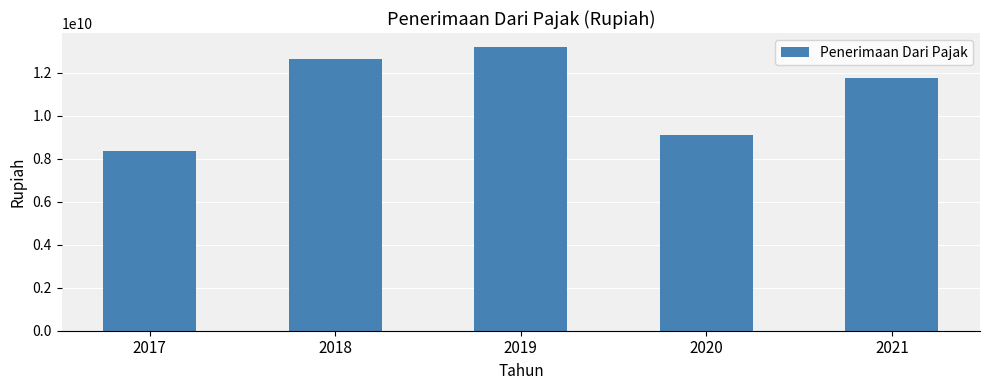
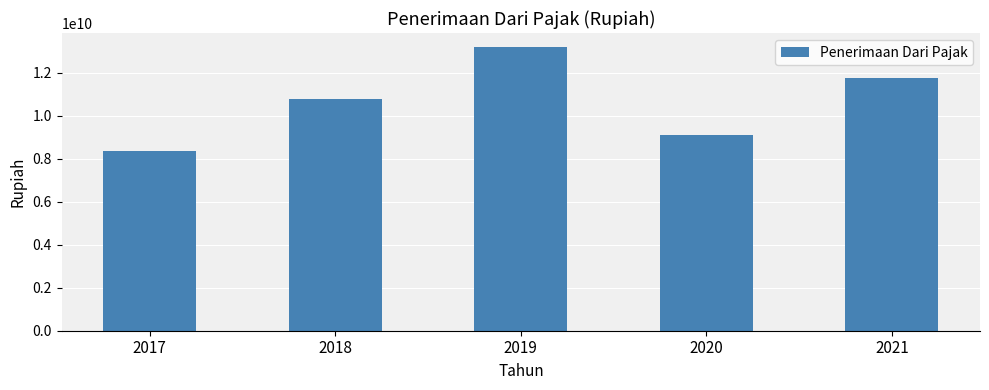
2018: 12700000000 -> 10800000000
